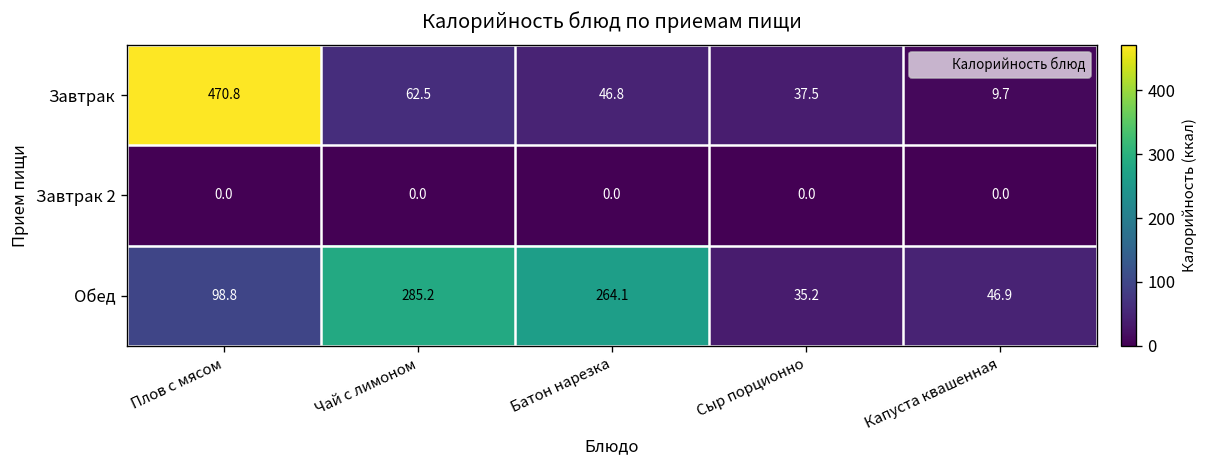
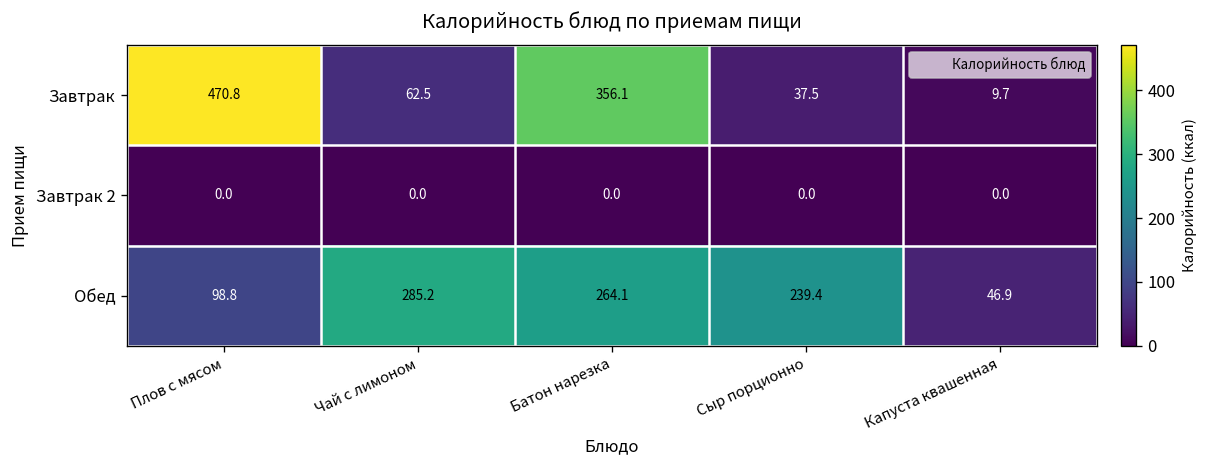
Завтрак, Батон нарезка: 46.8 -> 356.1
Обед, Сыр порционно: 35.2 -> 239.4
